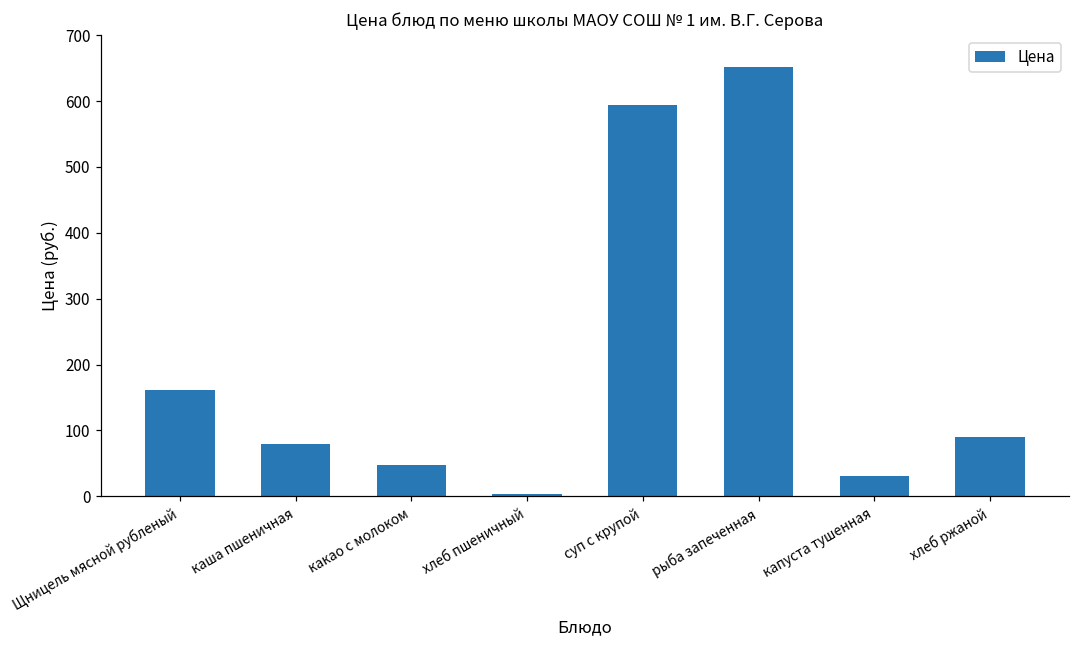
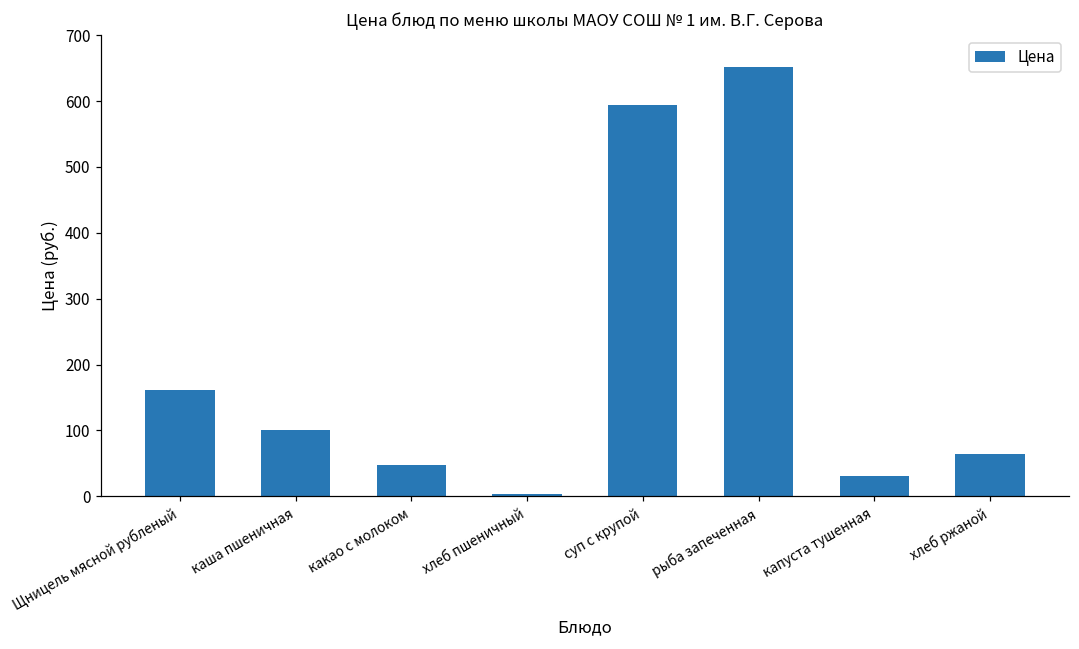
каша пшеничная: 80 -> 100
хлеб ржаной: 90 -> 60
